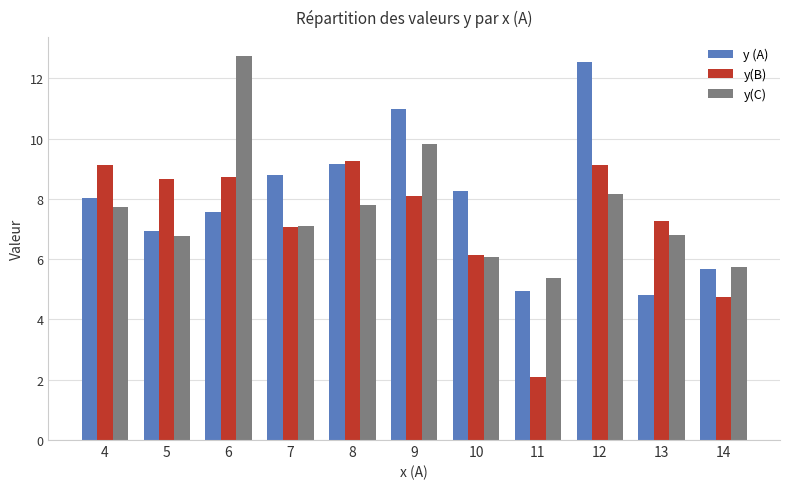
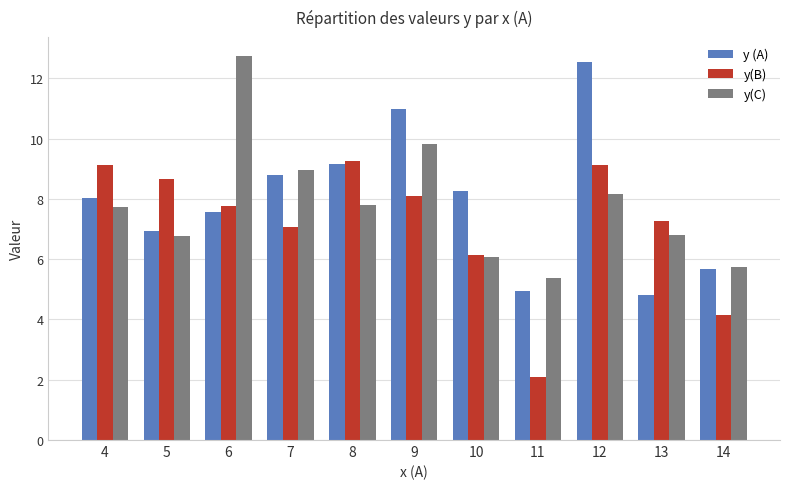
y(B), 6: 8.7 -> 7.8
y(C), 7: 7.1 -> 9.0
y(B), 14: 4.7 -> 4.1
